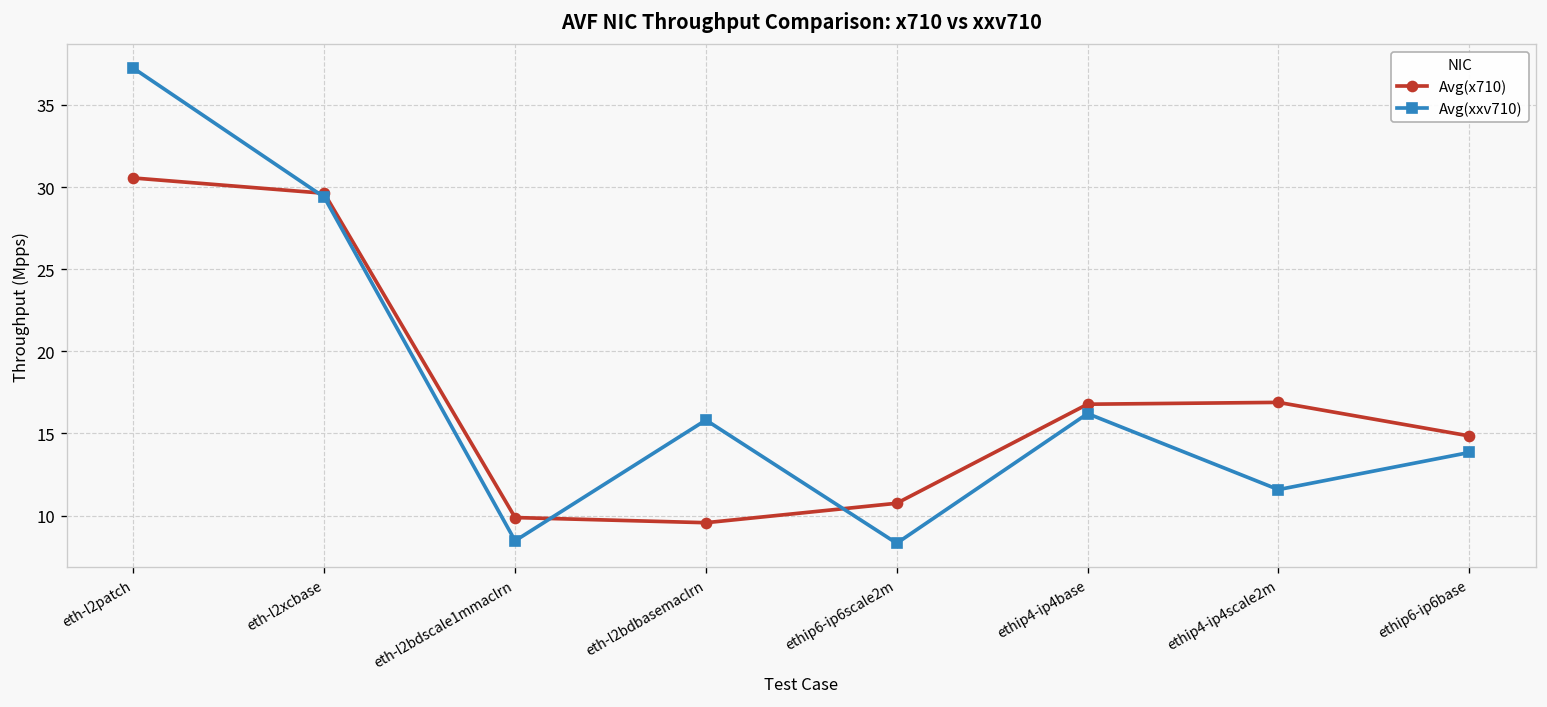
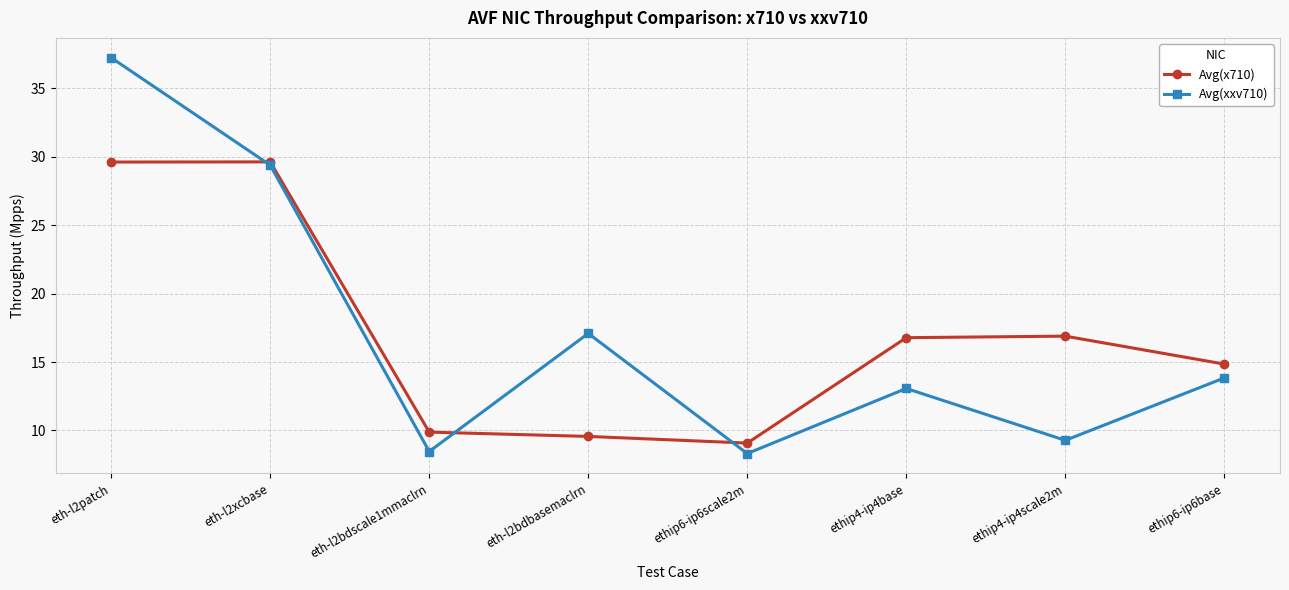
Avg(x710), eth-l2patch: 30.6 -> 29.6
Avg(xxv710), eth-l2bdbasemaclrn: 15.8 -> 17.1
Avg(x710), ethip6-ip6scale2m: 10.8 -> 9.1
Avg(xxv710), ethip4-ip4base: 16.2 -> 13.1
Avg(xxv710), ethip4-ip4scale2m: 11.6 -> 9.3
